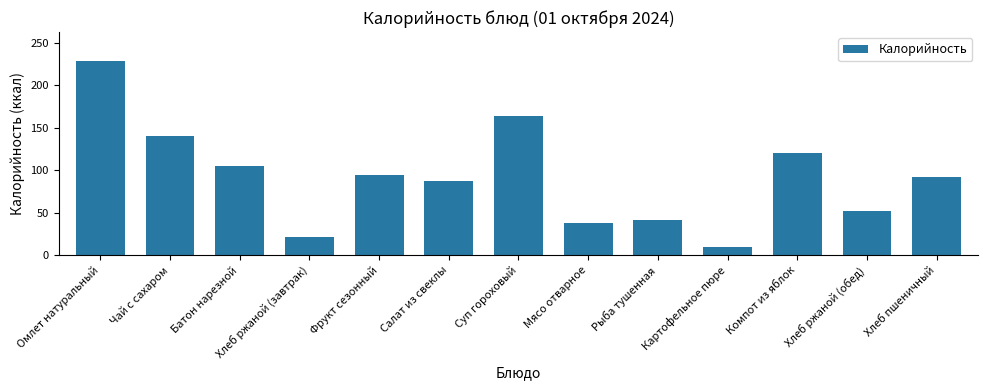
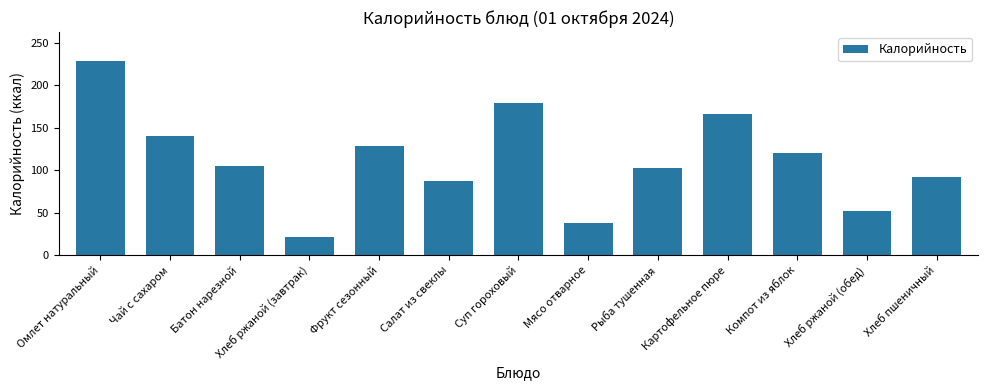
Фрукт сезонный: 90 -> 130
Суп гороховый: 160 -> 180
Рыба тушенная: 40 -> 100
Картофельное пюре: 10 -> 170
